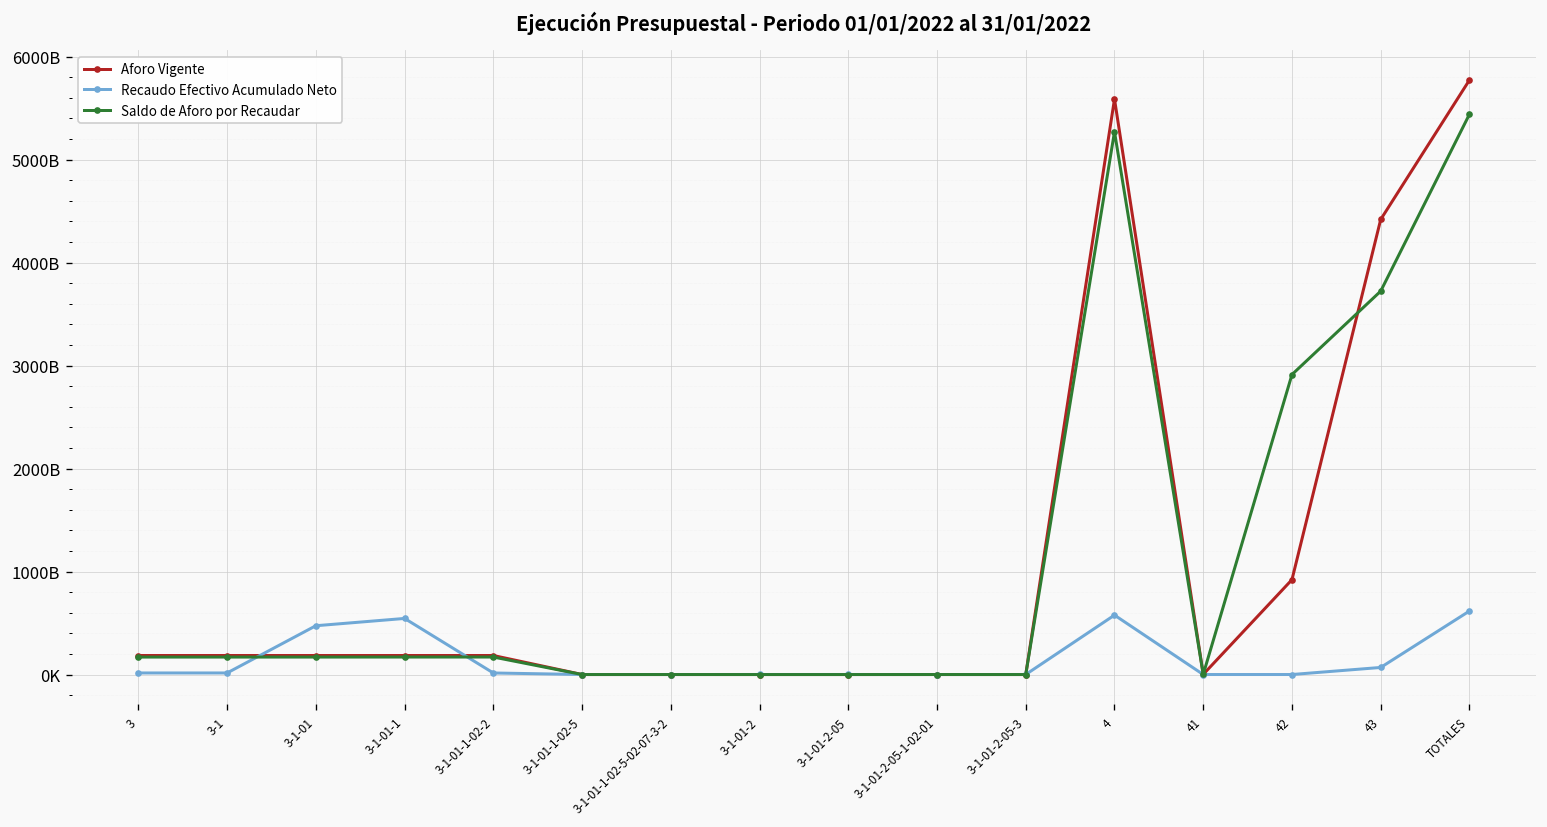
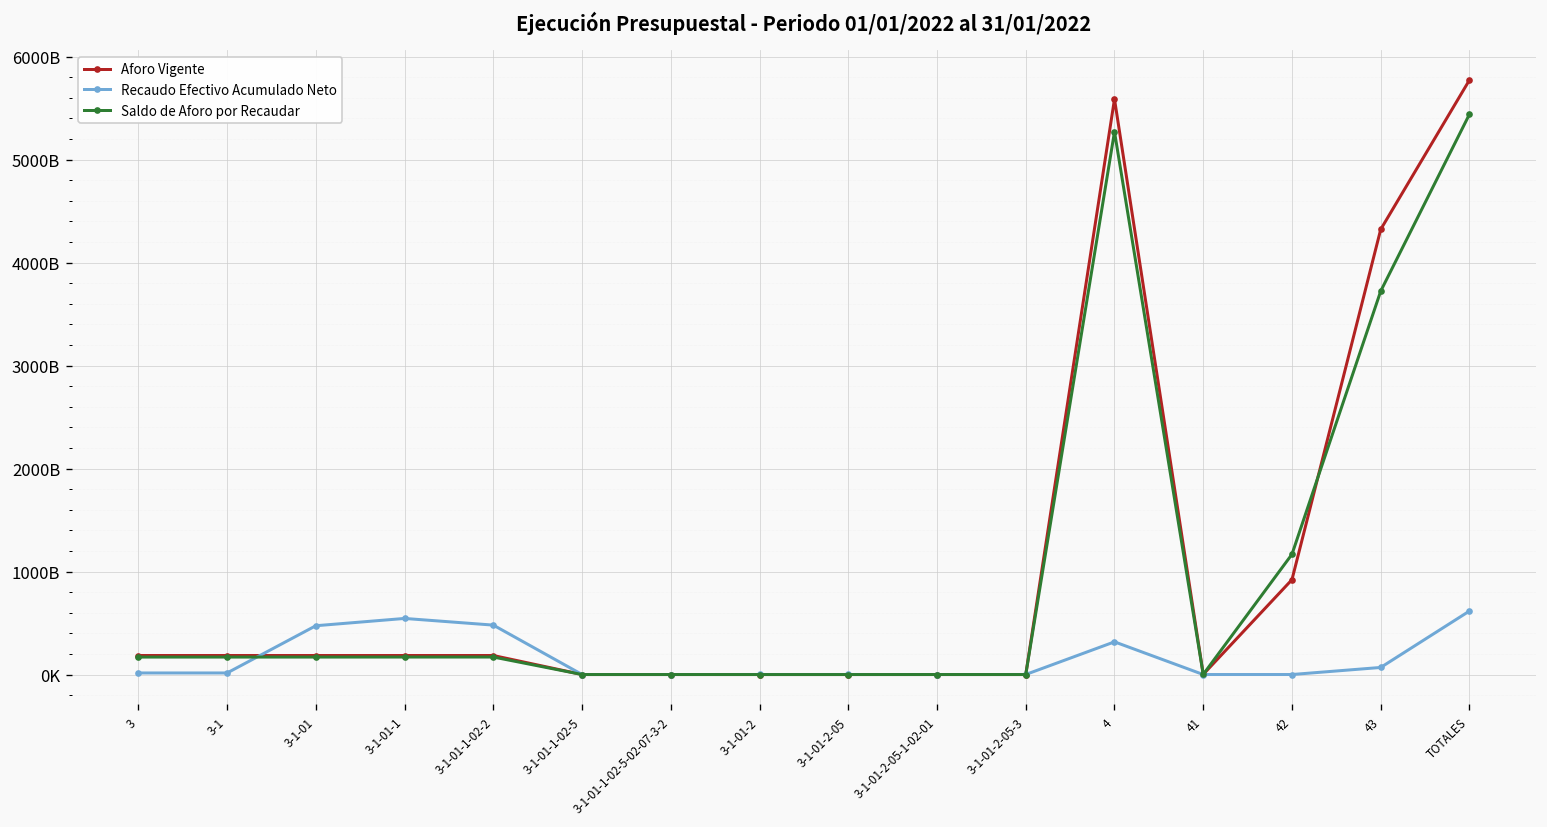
Recaudo Efectivo Acumulado Neto, 3-1-01-1-02-2: 0 -> 500000000000
Recaudo Efectivo Acumulado Neto, 4: 600000000000 -> 300000000000
Saldo de Aforo por Recaudar, 42: 2900000000000 -> 1200000000000
Aforo Vigente, 43: 4400000000000 -> 4300000000000
